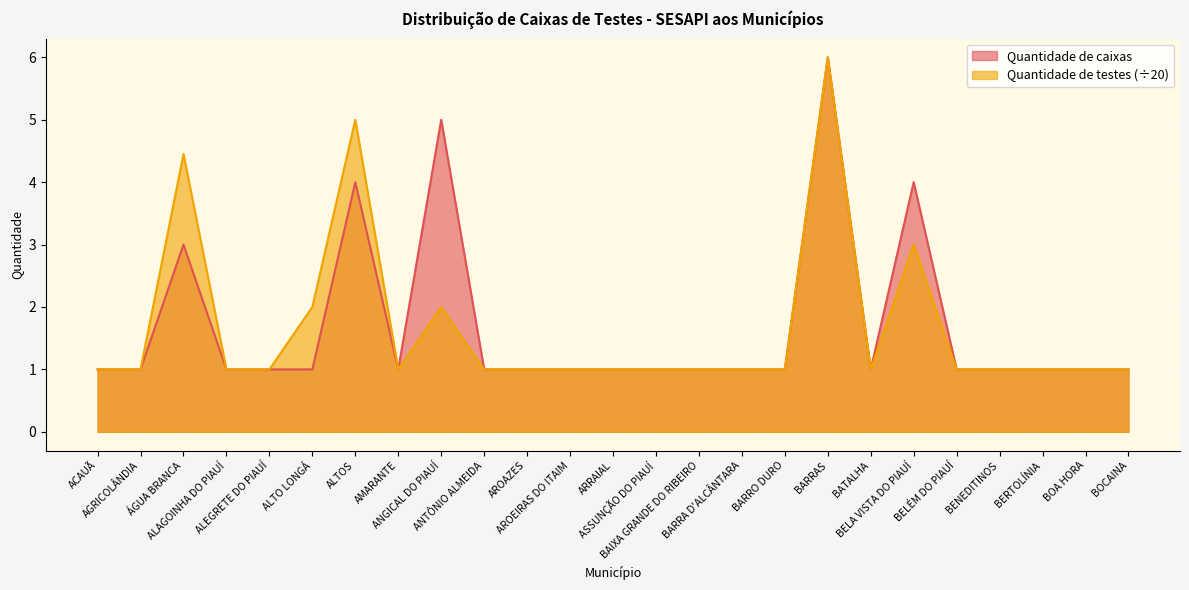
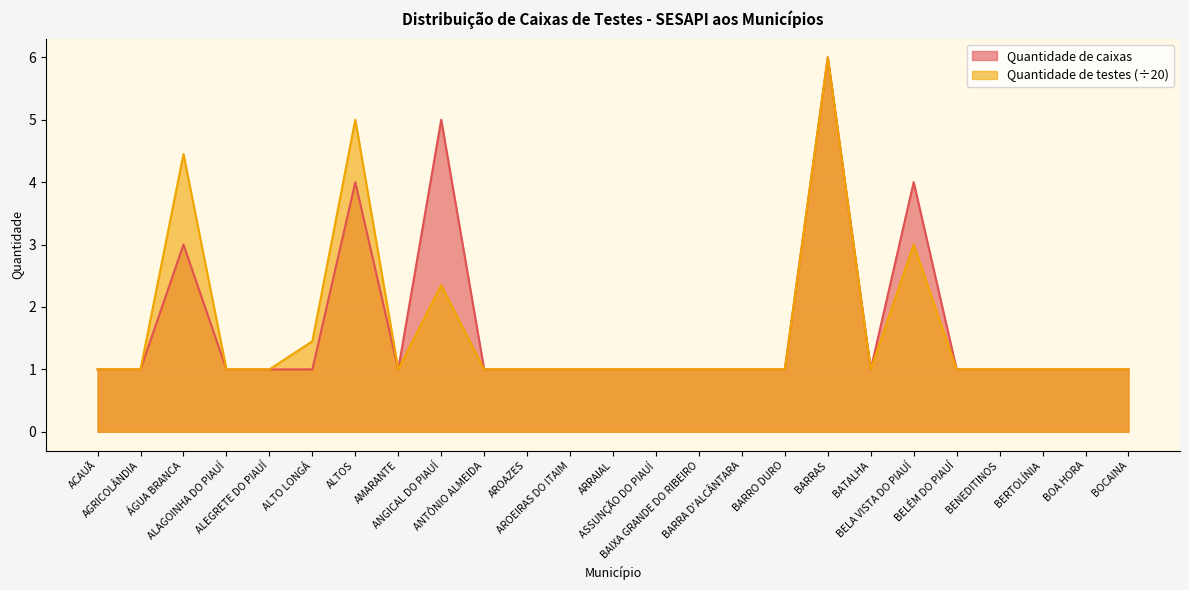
Quantidade de testes (÷20), ALTO LONGÁ: 2.0 -> 1.5
Quantidade de testes (÷20), ANGICAL DO PIAUÍ: 2.0 -> 2.4
